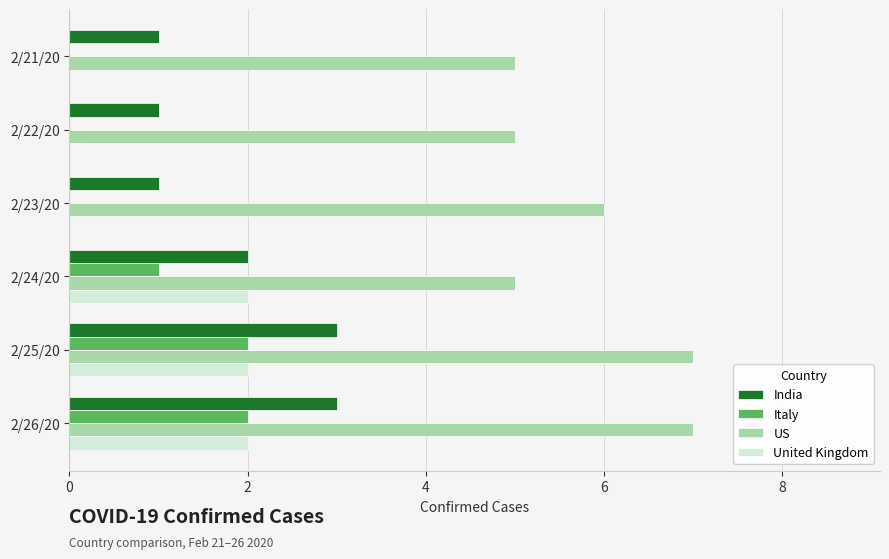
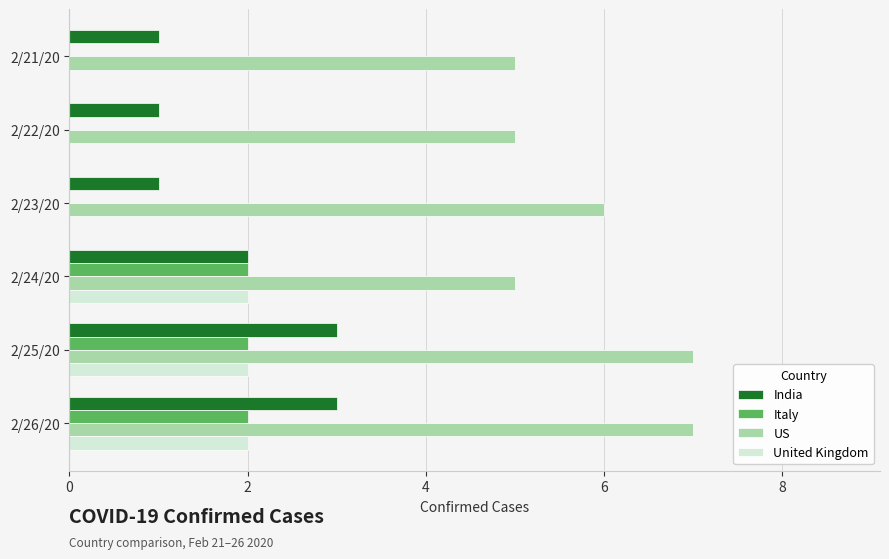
Italy, 2/24/20: 1 -> 2
